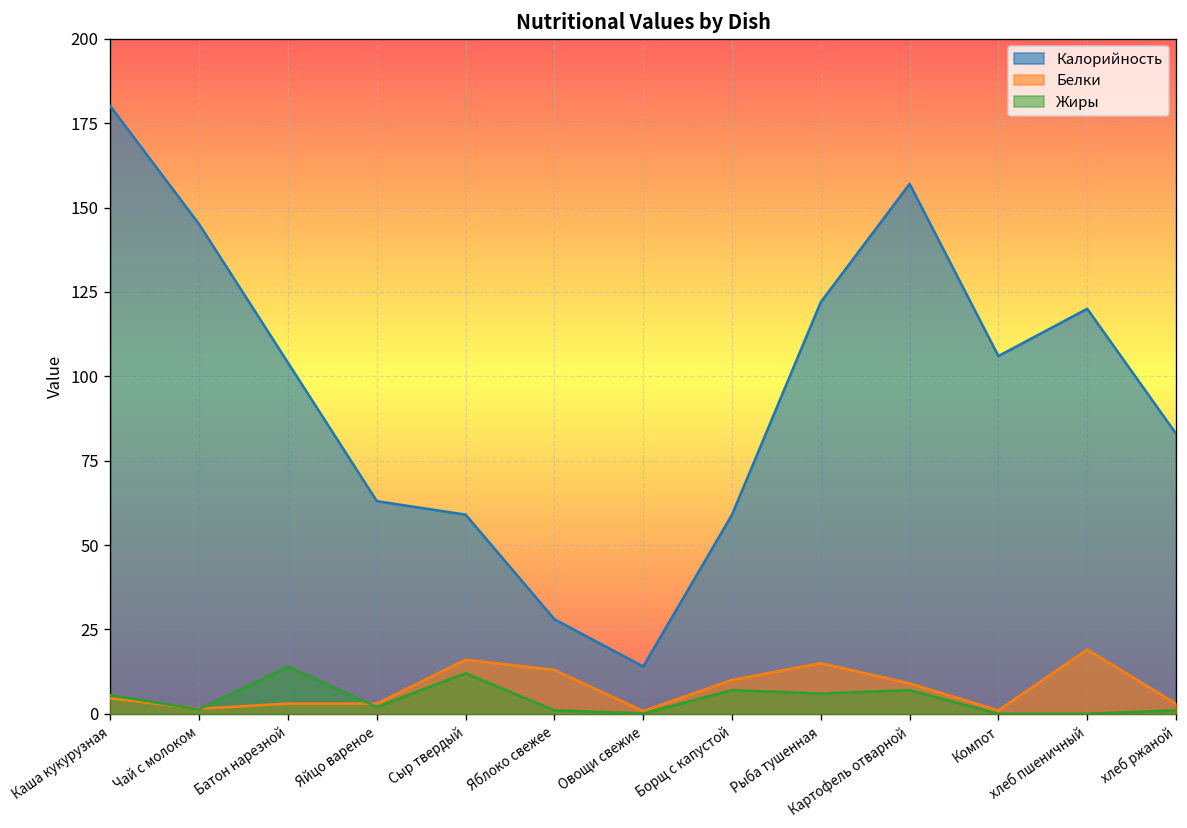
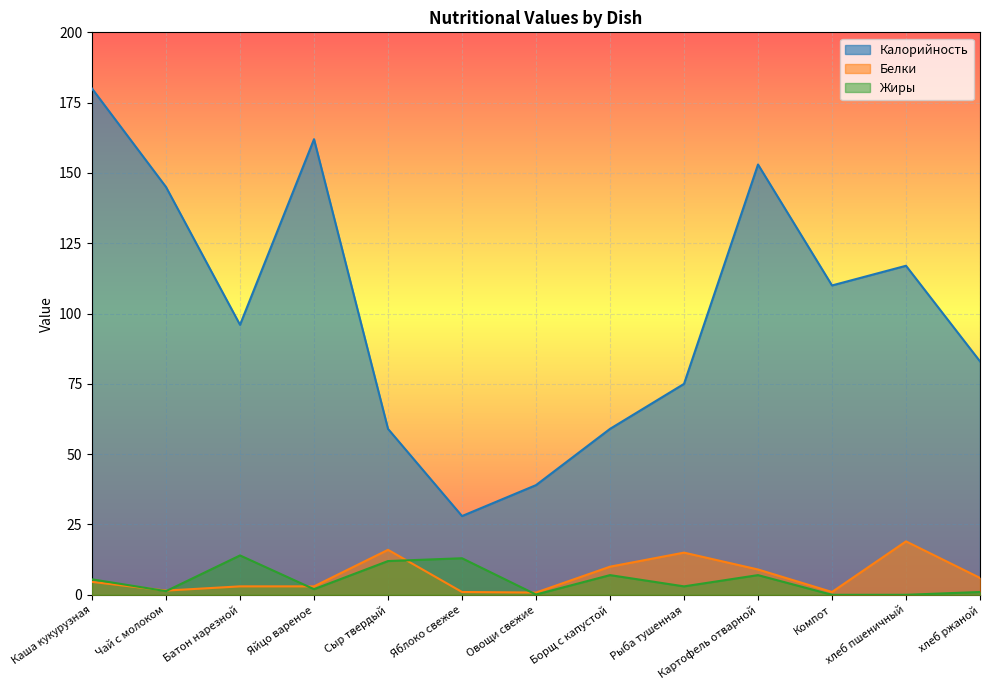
Калорийность, Батон нарезной: 104 -> 96
Калорийность, Яйцо вареное: 63 -> 162
Белки, Яблоко свежее: 13 -> 1
Жиры, Яблоко свежее: 1 -> 13
Калорийность, Овощи свежие: 14 -> 39
Калорийность, Рыба тушенная: 122 -> 75
Жиры, Рыба тушенная: 6 -> 3
Калорийность, Картофель отварной: 157 -> 153
Калорийность, Компот: 106 -> 110
Калорийность, хлеб пшеничный: 120 -> 117
Белки, хлеб ржаной: 3 -> 6
